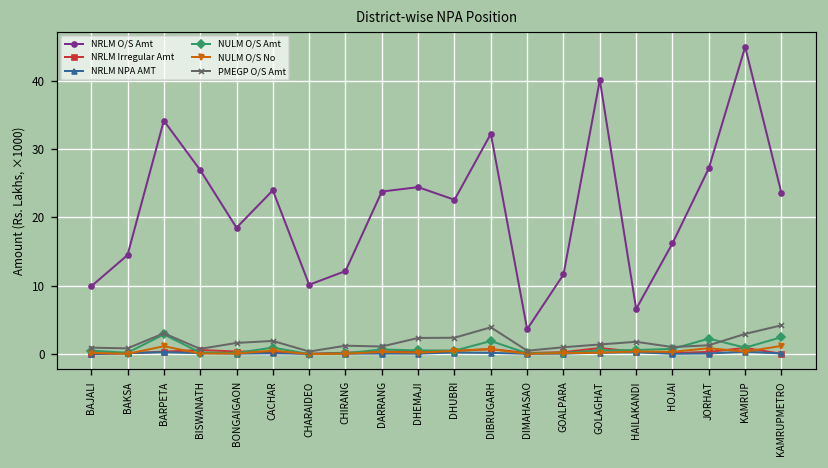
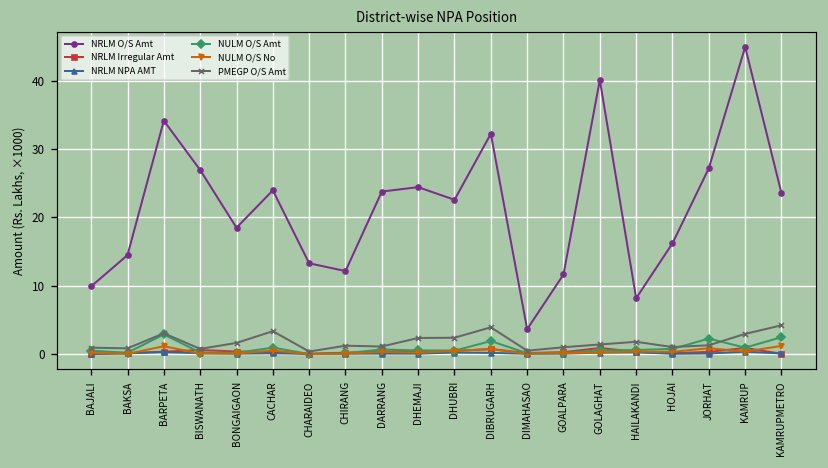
PMEGP O/S Amt, CACHAR: 2 -> 3
NRLM O/S Amt, CHARAIDEO: 10 -> 13
NRLM O/S Amt, HAILAKANDI: 7 -> 8
